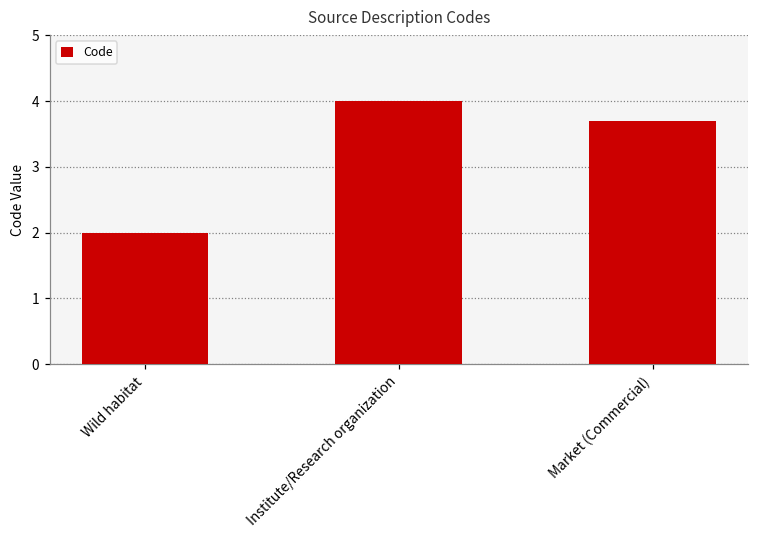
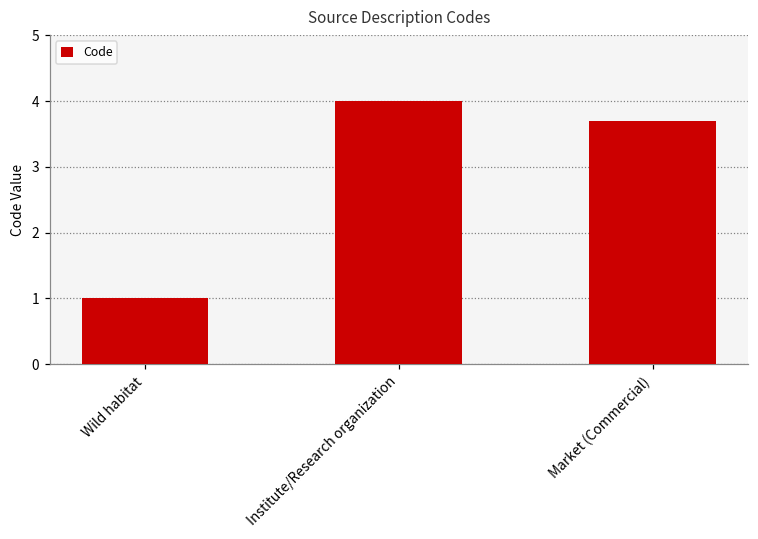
Wild habitat: 2 -> 1
